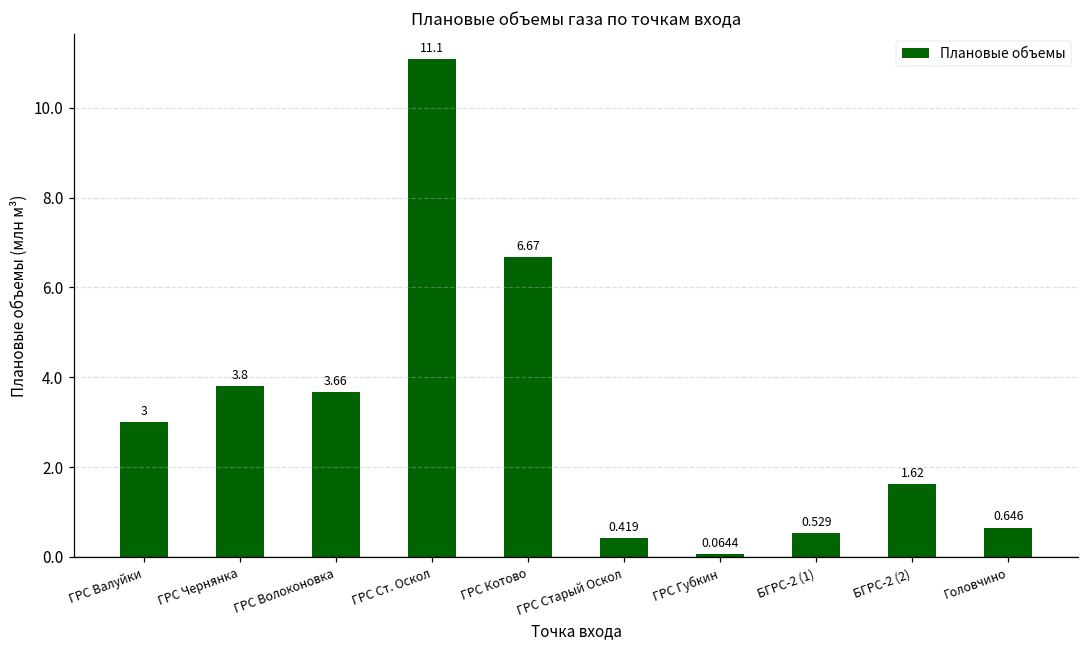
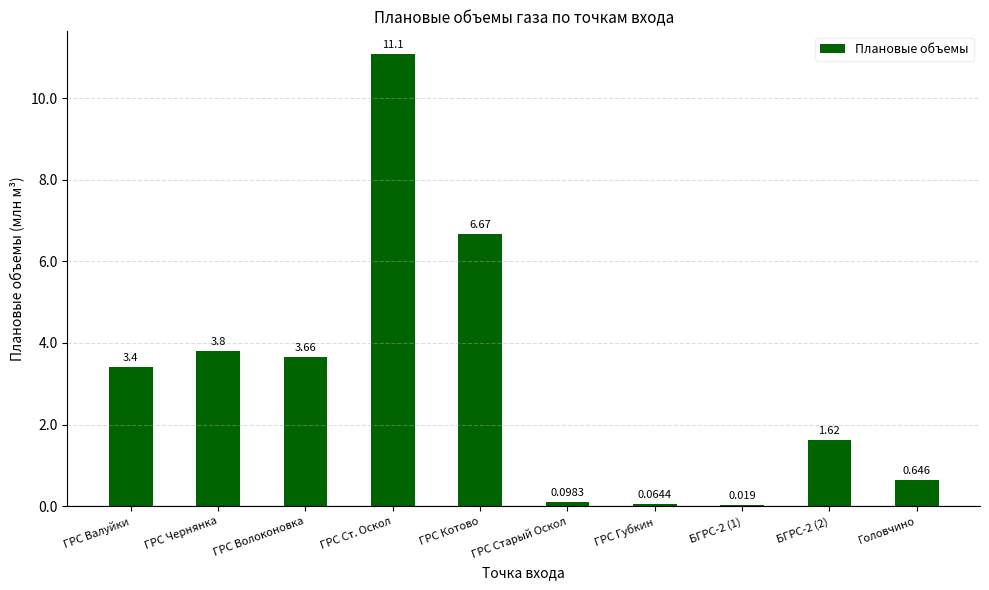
ГРС Валуйки: 3 -> 3.4
ГРС Старый Оскол: 0.419 -> 0.0983
БГРС-2 (1): 0.529 -> 0.019
